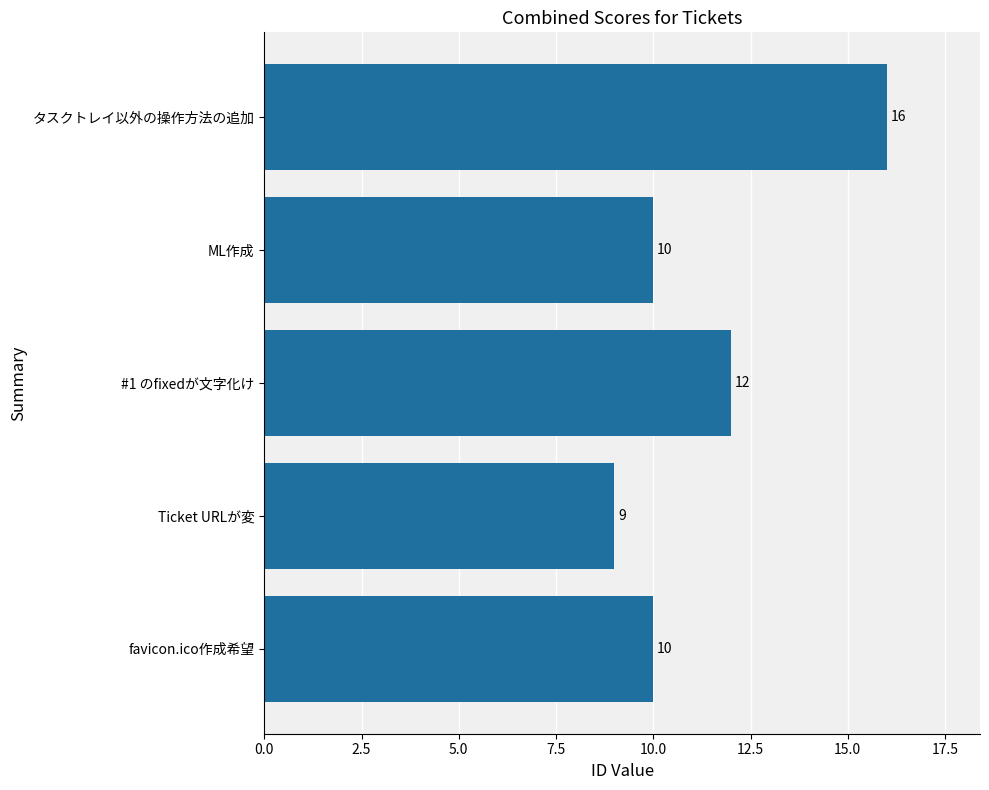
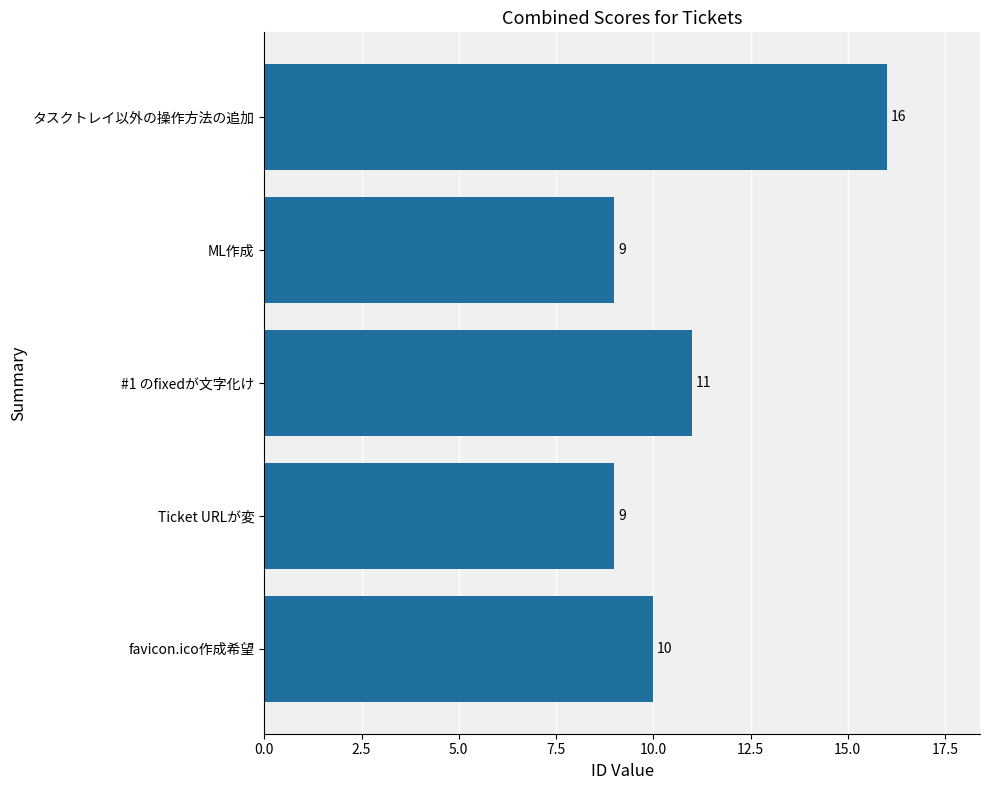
ML作成: 10 -> 9
#1 のfixedが文字化け: 12 -> 11
